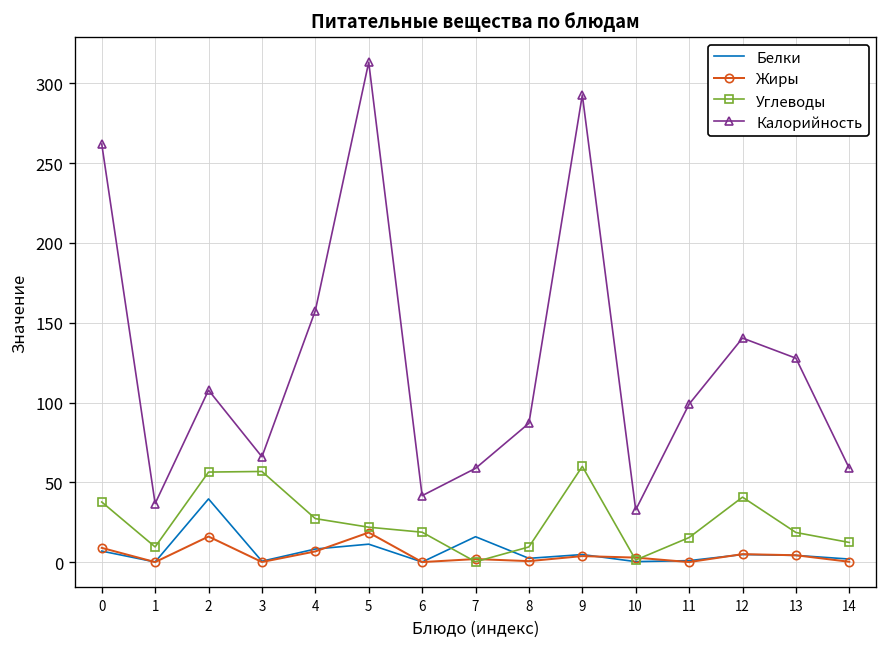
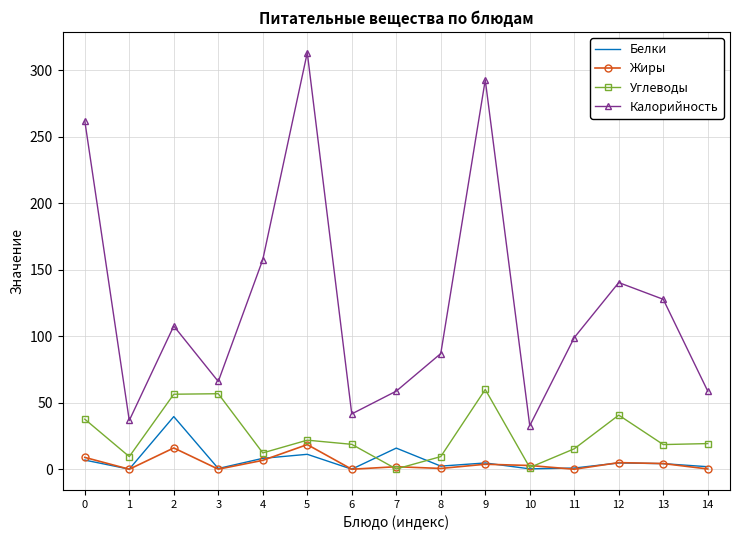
Углеводы, 4: 27 -> 12
Углеводы, 14: 12 -> 19
